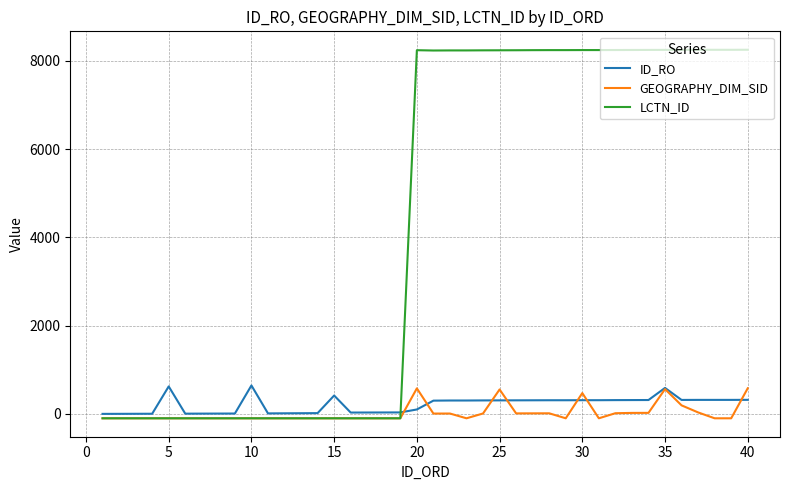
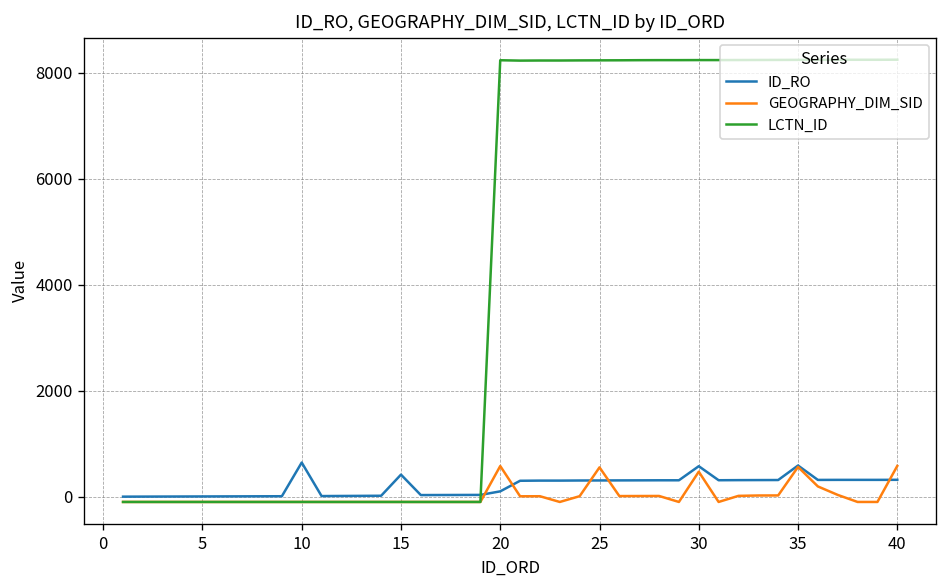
ID_RO, 5: 600 -> 0
ID_RO, 30: 300 -> 600
